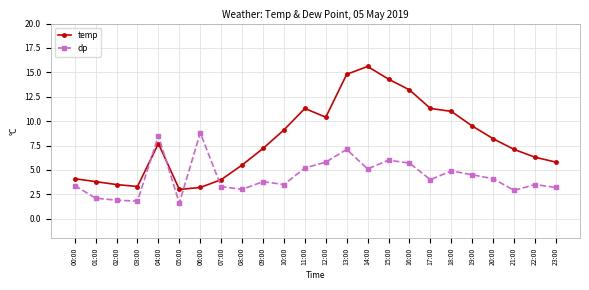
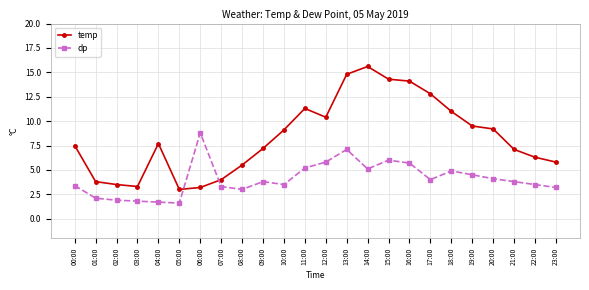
temp, 00:00: 4 -> 8
dp, 04:00: 9 -> 2
temp, 16:00: 13 -> 14
temp, 17:00: 11 -> 13
temp, 20:00: 8 -> 9
dp, 21:00: 3 -> 4
